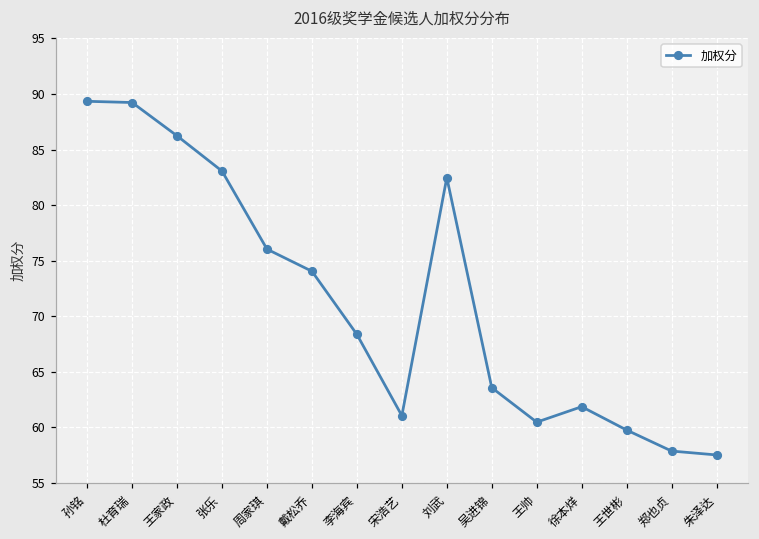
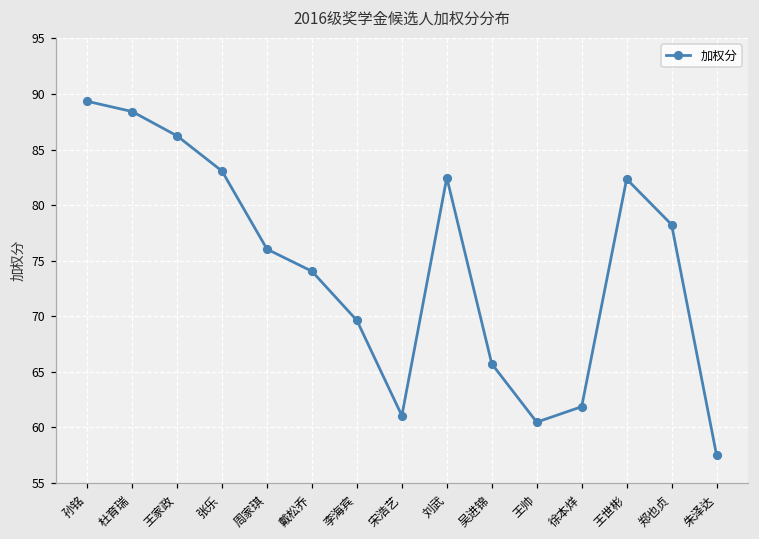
杜育瑞: 89.2 -> 88.4
李海宾: 68.4 -> 69.6
吴进锦: 63.6 -> 65.7
王世彬: 59.8 -> 82.4
郑也贞: 57.9 -> 78.3
